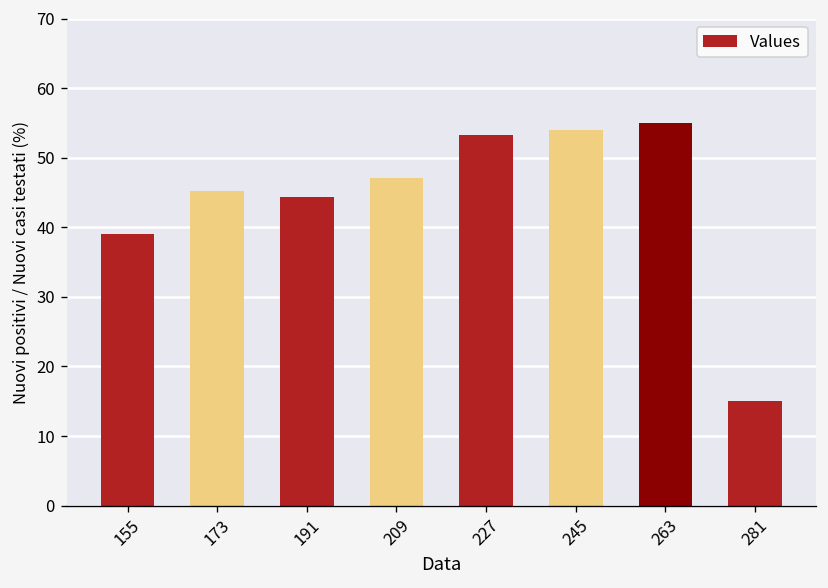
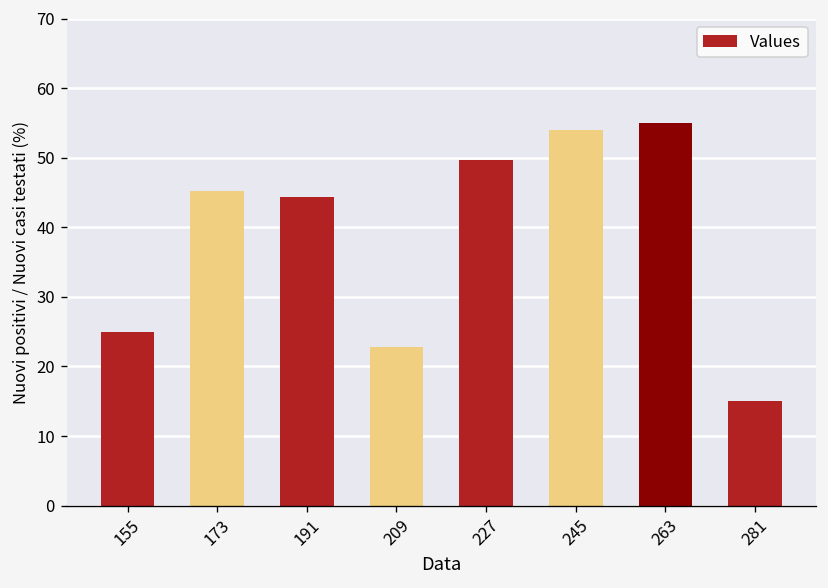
155: 39 -> 25
209: 47 -> 23
227: 53 -> 50
